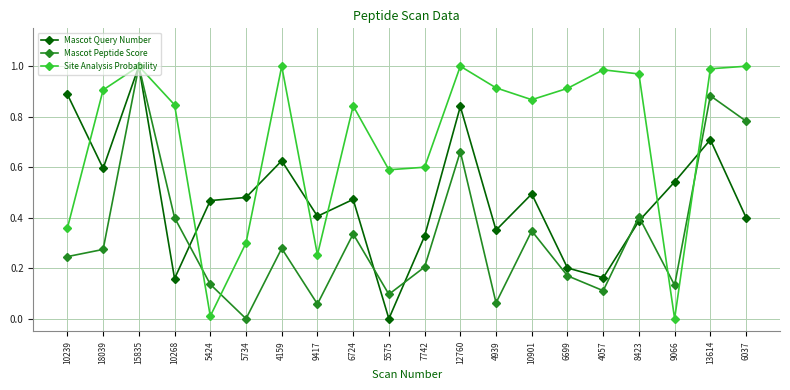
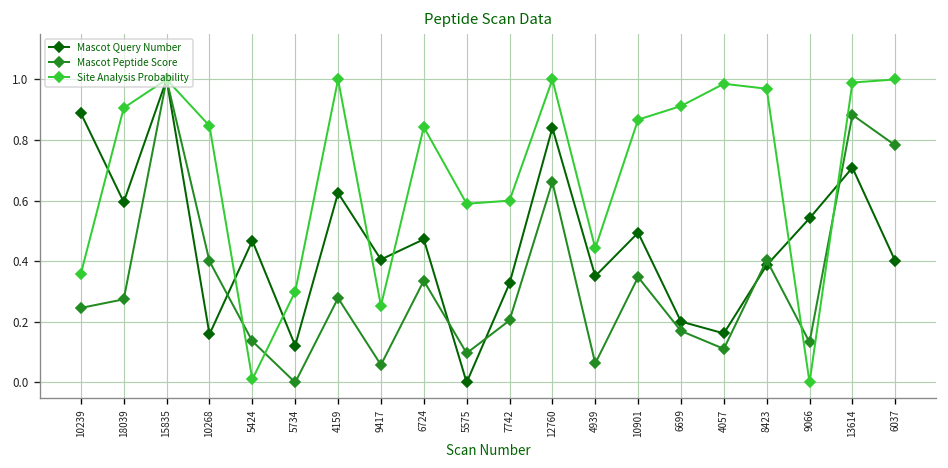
Mascot Query Number, 5734: 0.48 -> 0.12
Site Analysis Probability, 4939: 0.91 -> 0.44
